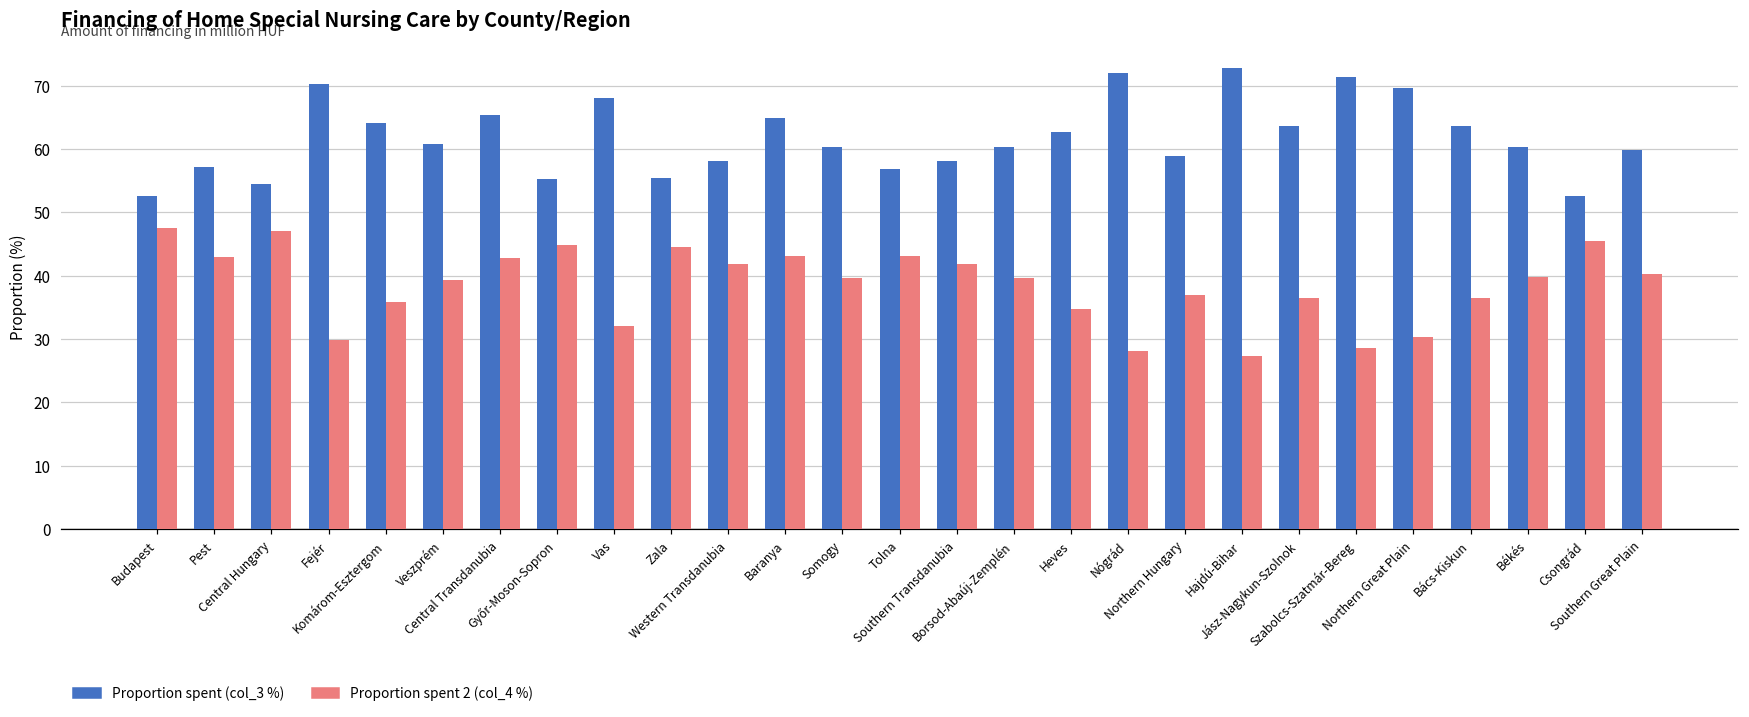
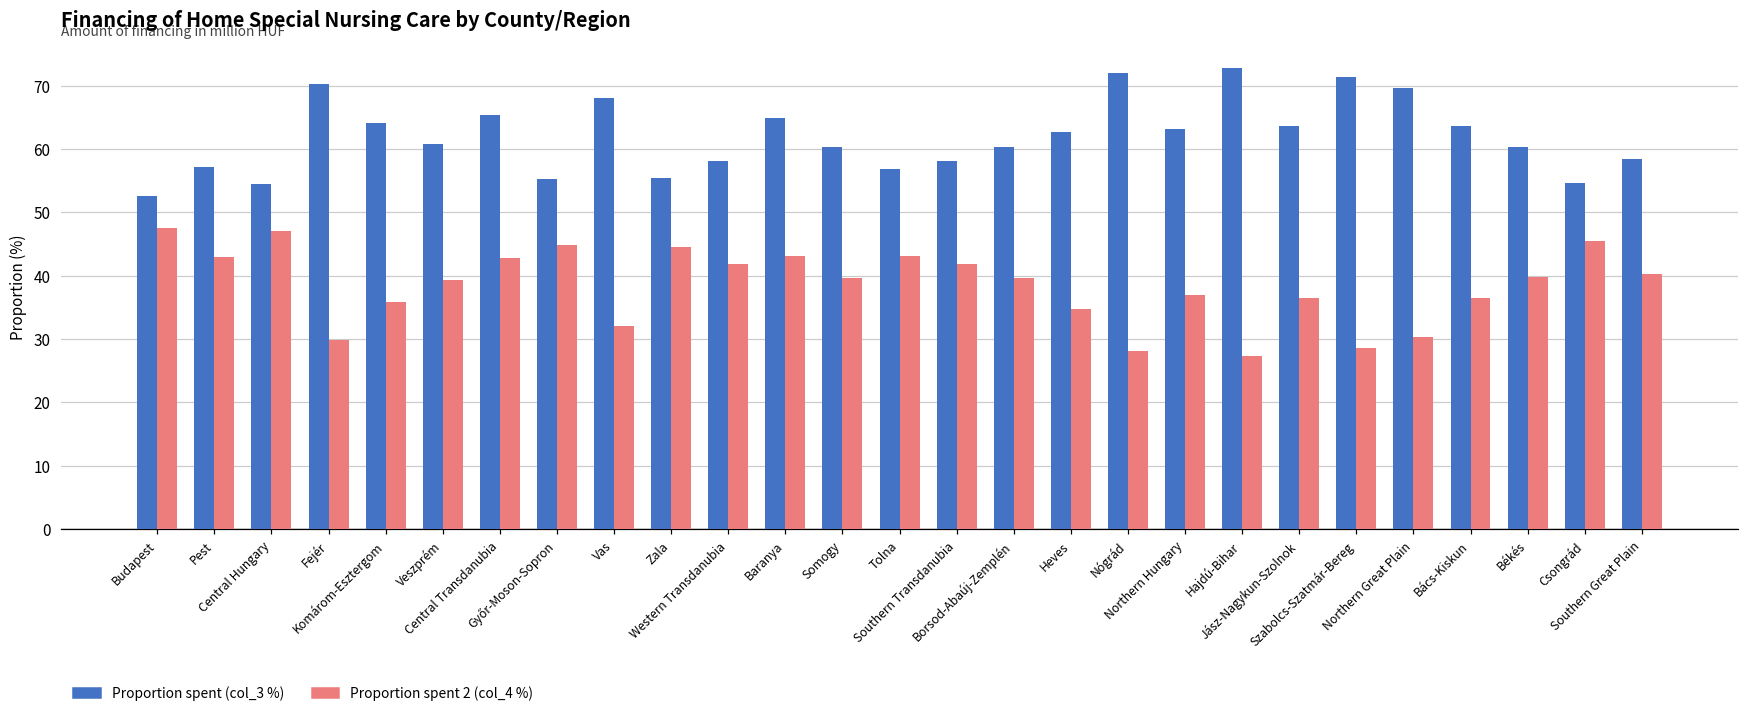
Proportion spent (col_3 %), Northern Hungary: 59 -> 63
Proportion spent (col_3 %), Csongrád: 53 -> 55
Proportion spent (col_3 %), Southern Great Plain: 60 -> 58
